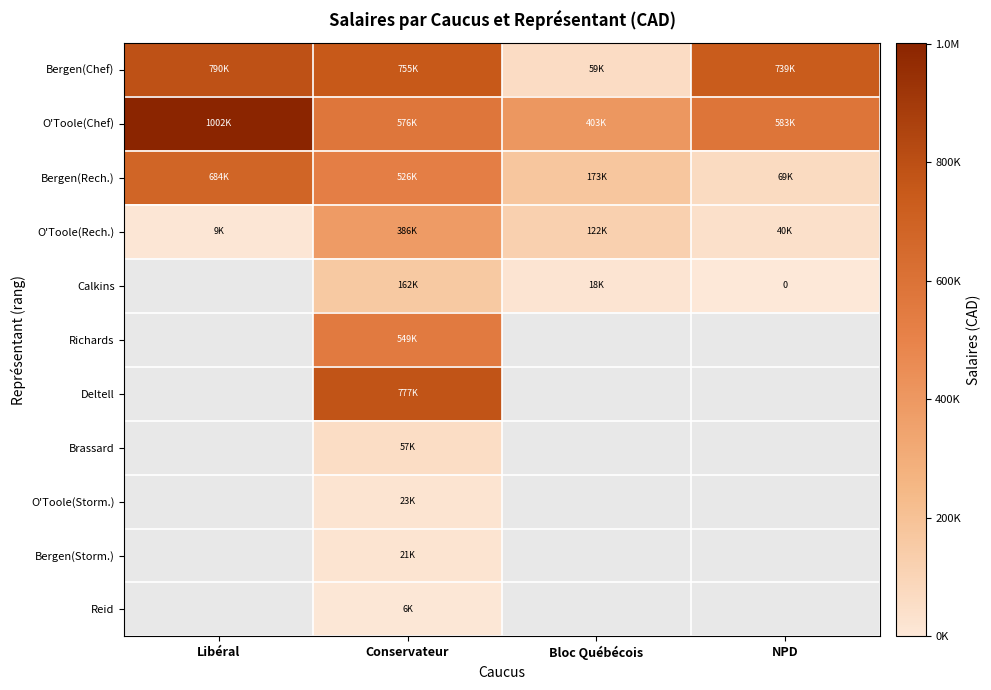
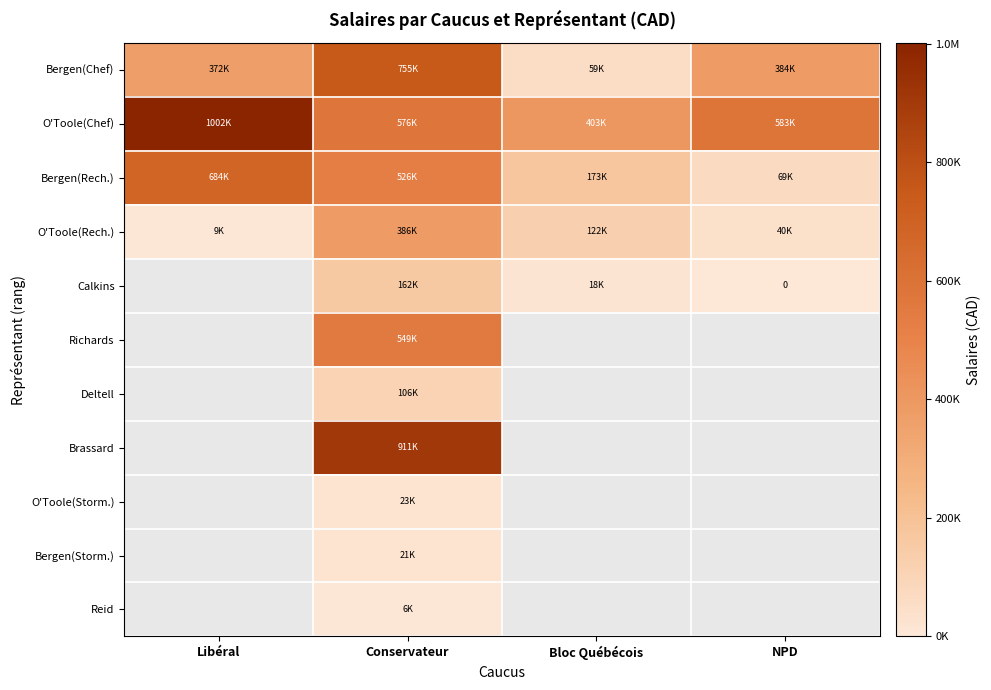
Bergen(Chef), Libéral: 790K -> 372K
Bergen(Chef), NPD: 739K -> 384K
Deltell, Conservateur: 777K -> 106K
Brassard, Conservateur: 57K -> 911K
